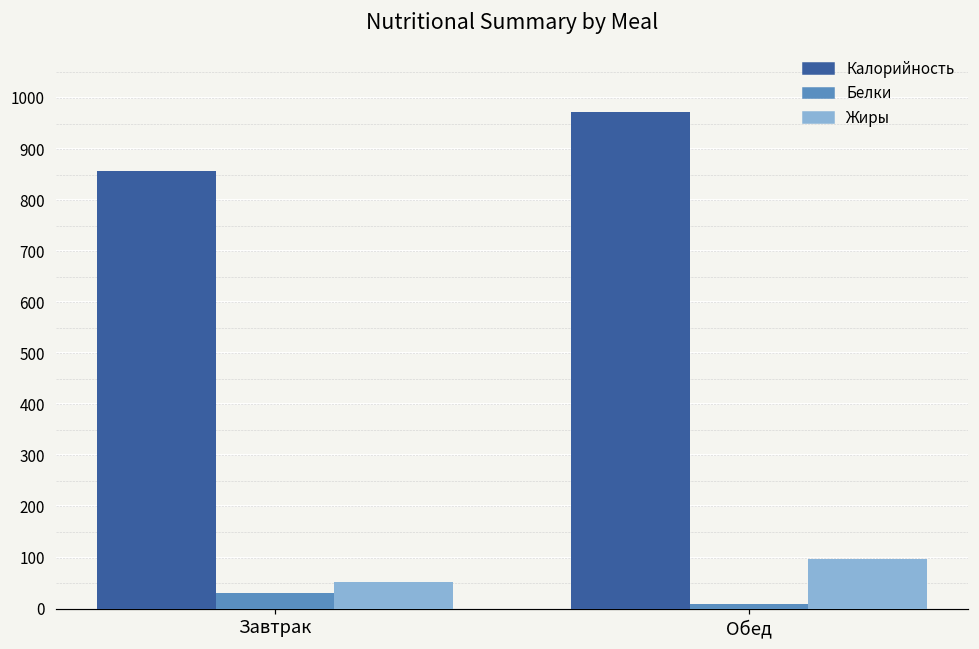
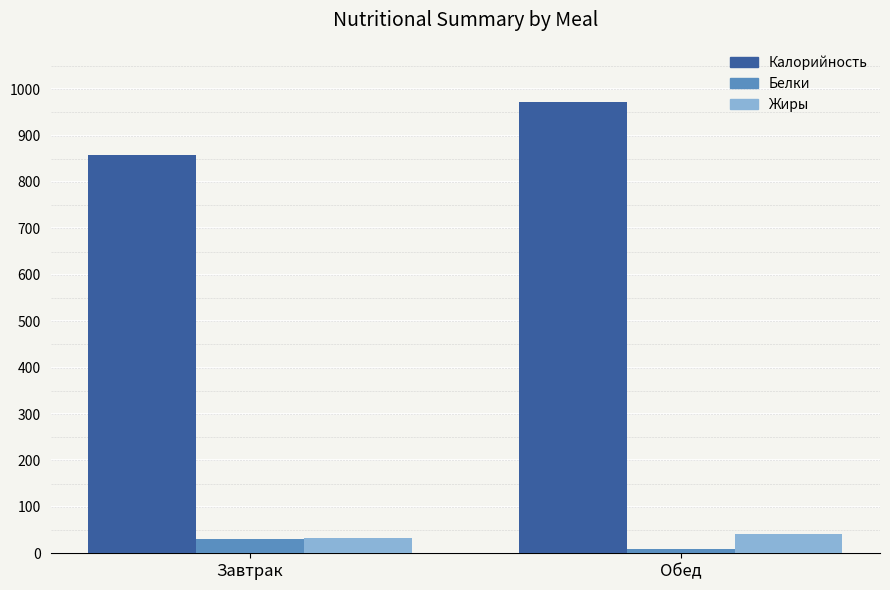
Жиры, Завтрак: 50 -> 30
Жиры, Обед: 100 -> 40
